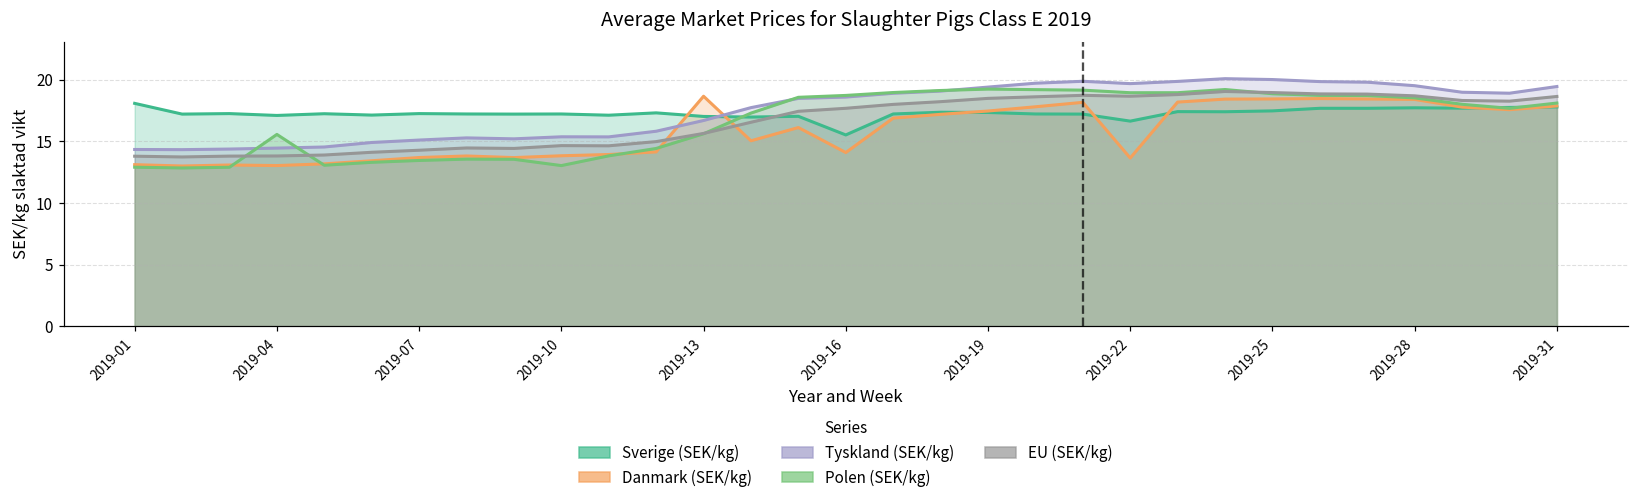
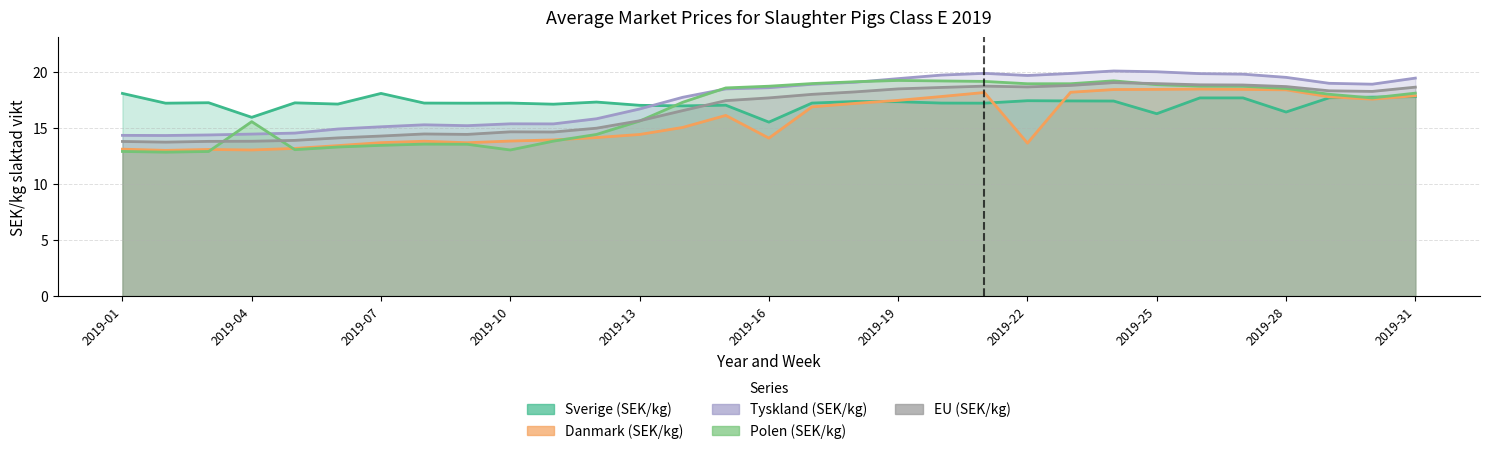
Sverige (SEK/kg), 2019-04: 17.1 -> 15.9
Sverige (SEK/kg), 2019-07: 17.2 -> 18.1
Danmark (SEK/kg), 2019-13: 18.6 -> 14.4
Sverige (SEK/kg), 2019-22: 16.6 -> 17.4
Sverige (SEK/kg), 2019-25: 17.5 -> 16.3
Sverige (SEK/kg), 2019-28: 17.7 -> 16.4
